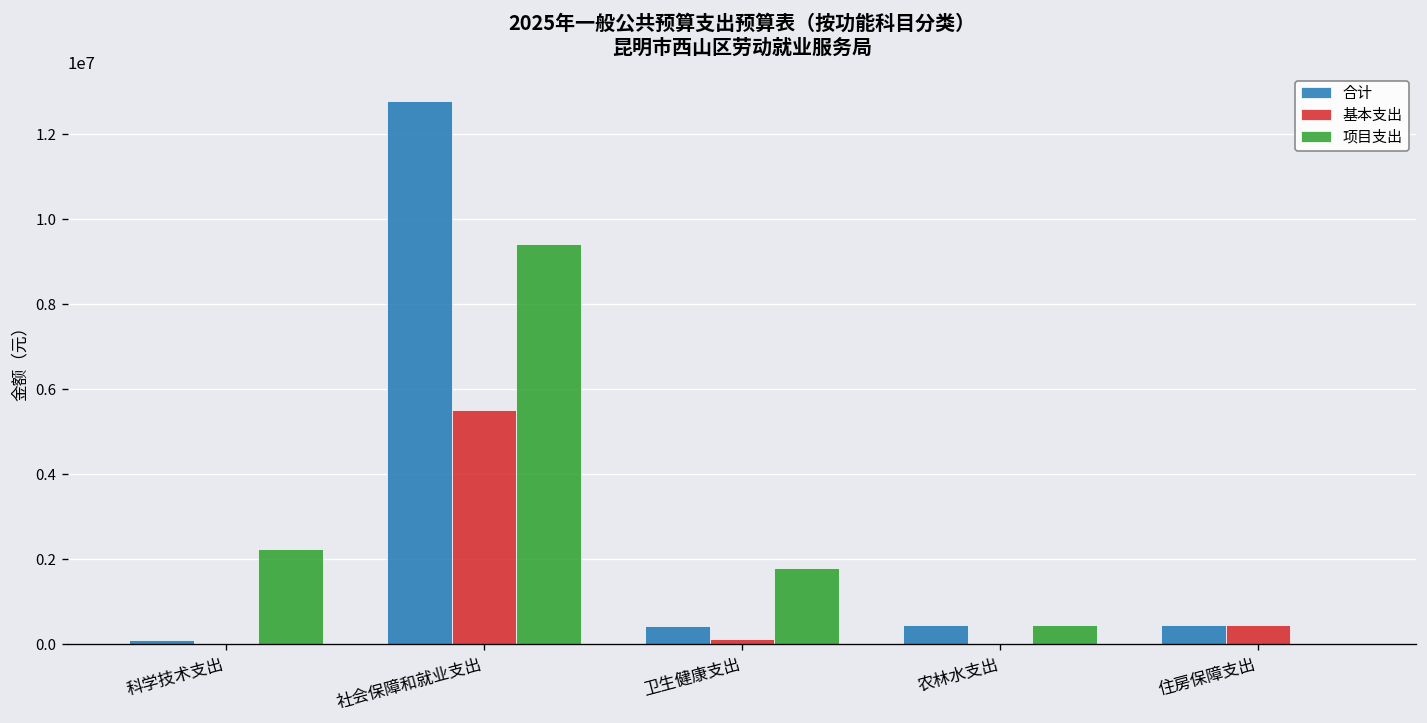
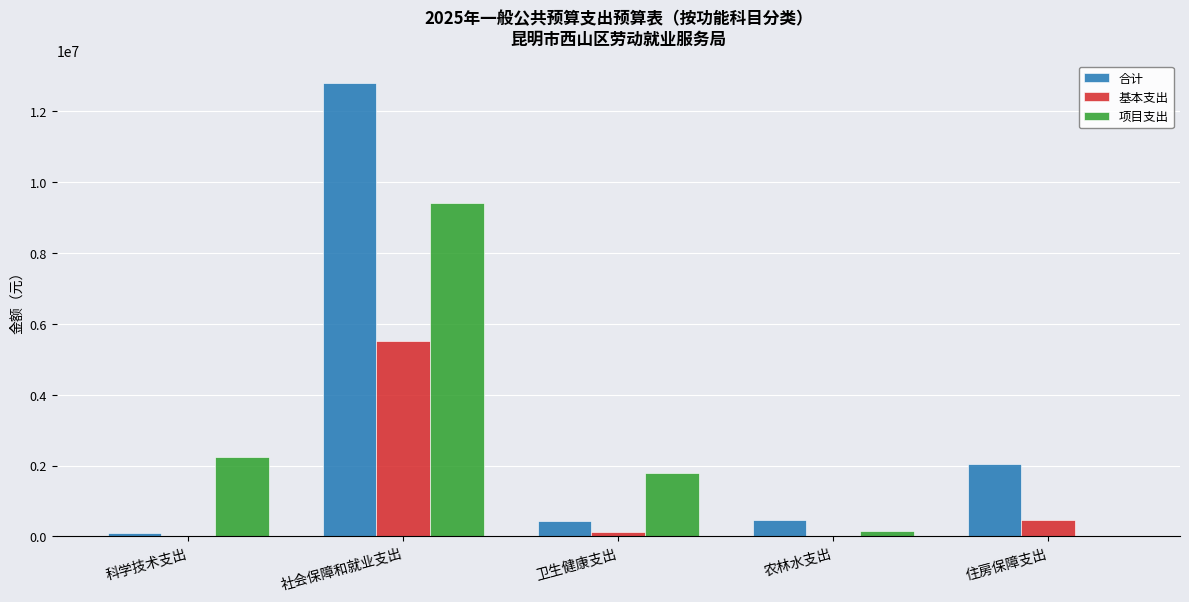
项目支出, 农林水支出: 500000 -> 200000
合计, 住房保障支出: 500000 -> 2100000
